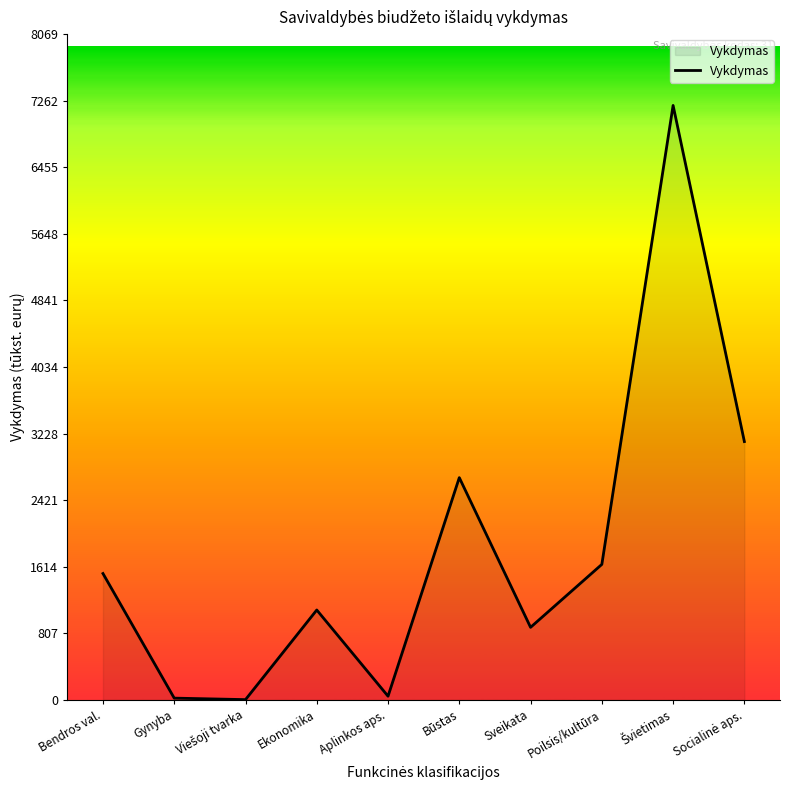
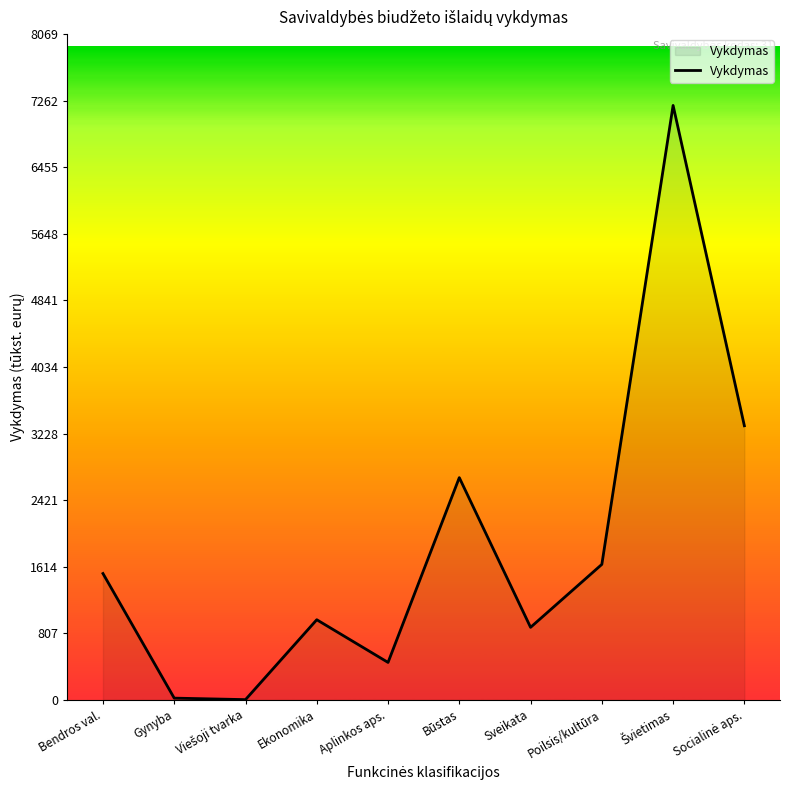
Ekonomika: 1100 -> 1000
Aplinkos aps.: 0 -> 500
Socialinė aps.: 3100 -> 3300
